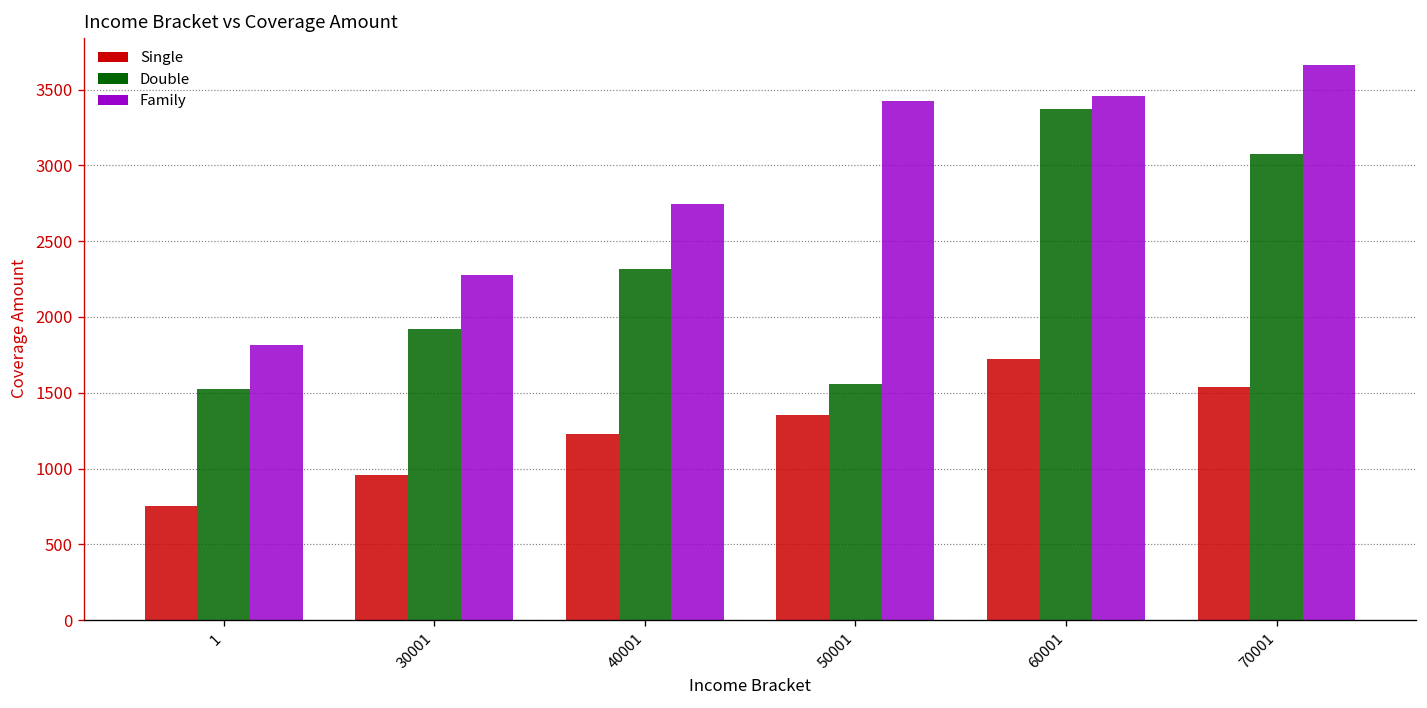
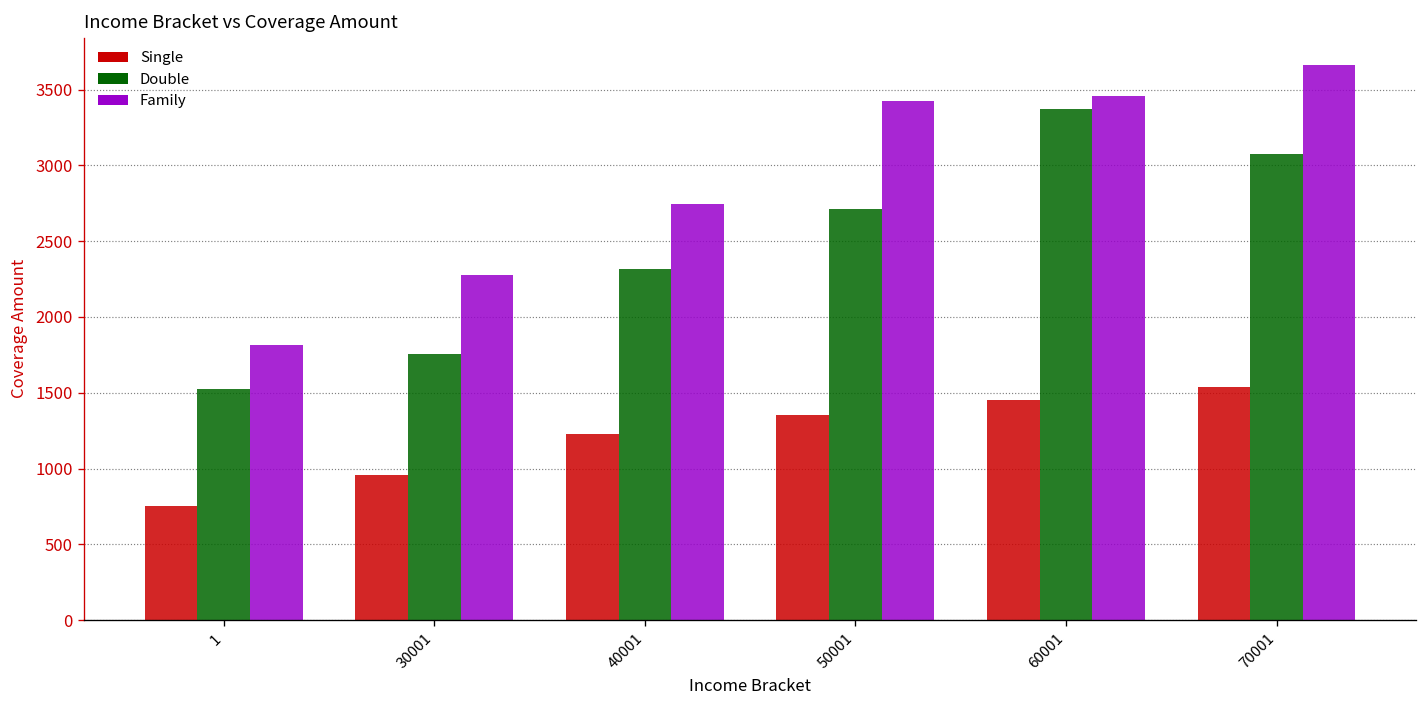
Double, 30001: 1920 -> 1750
Double, 50001: 1560 -> 2710
Single, 60001: 1720 -> 1450
